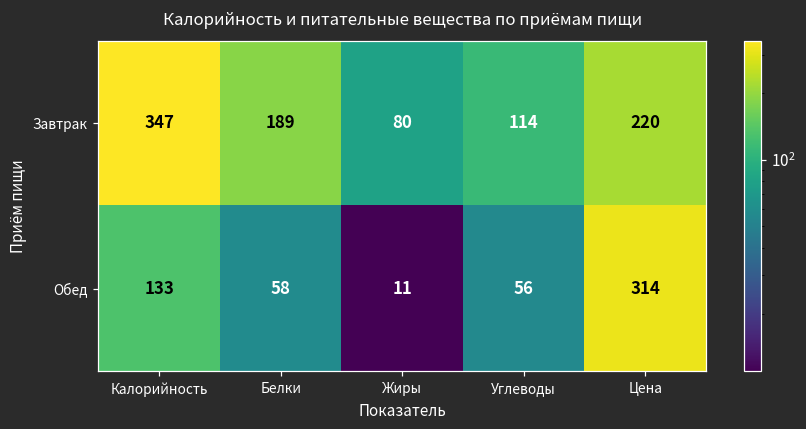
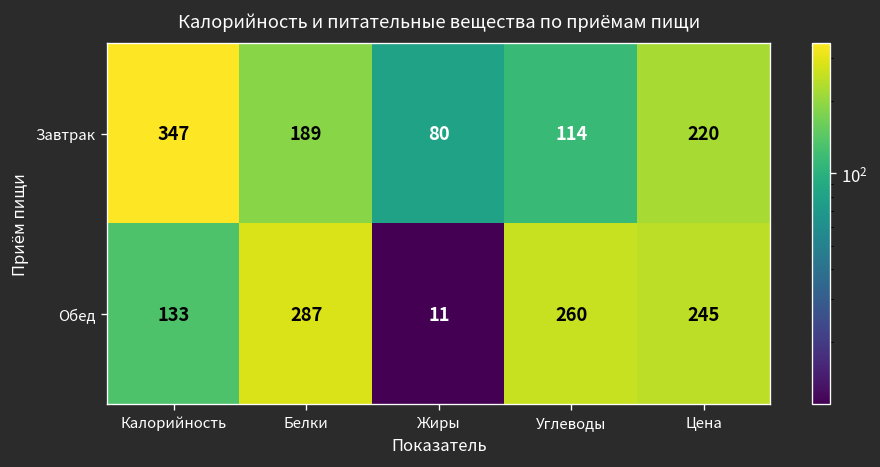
Обед, Белки: 58 -> 287
Обед, Углеводы: 56 -> 260
Обед, Цена: 314 -> 245
